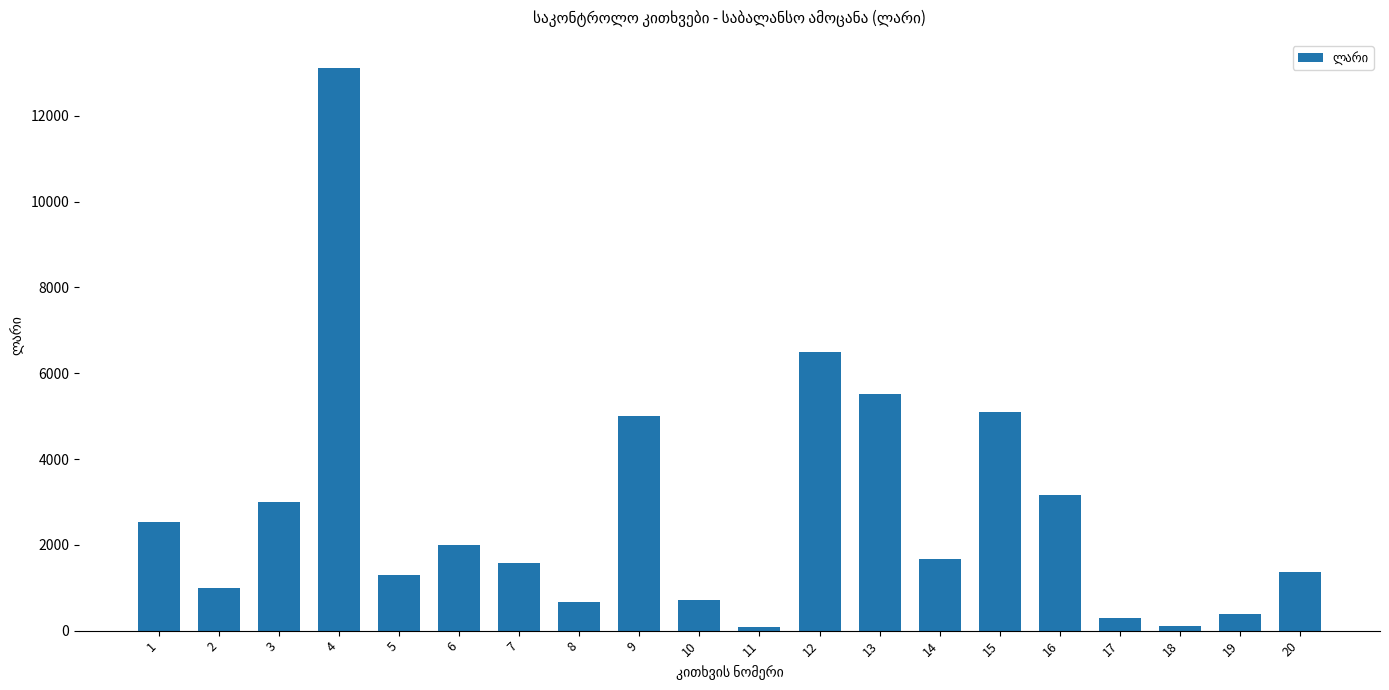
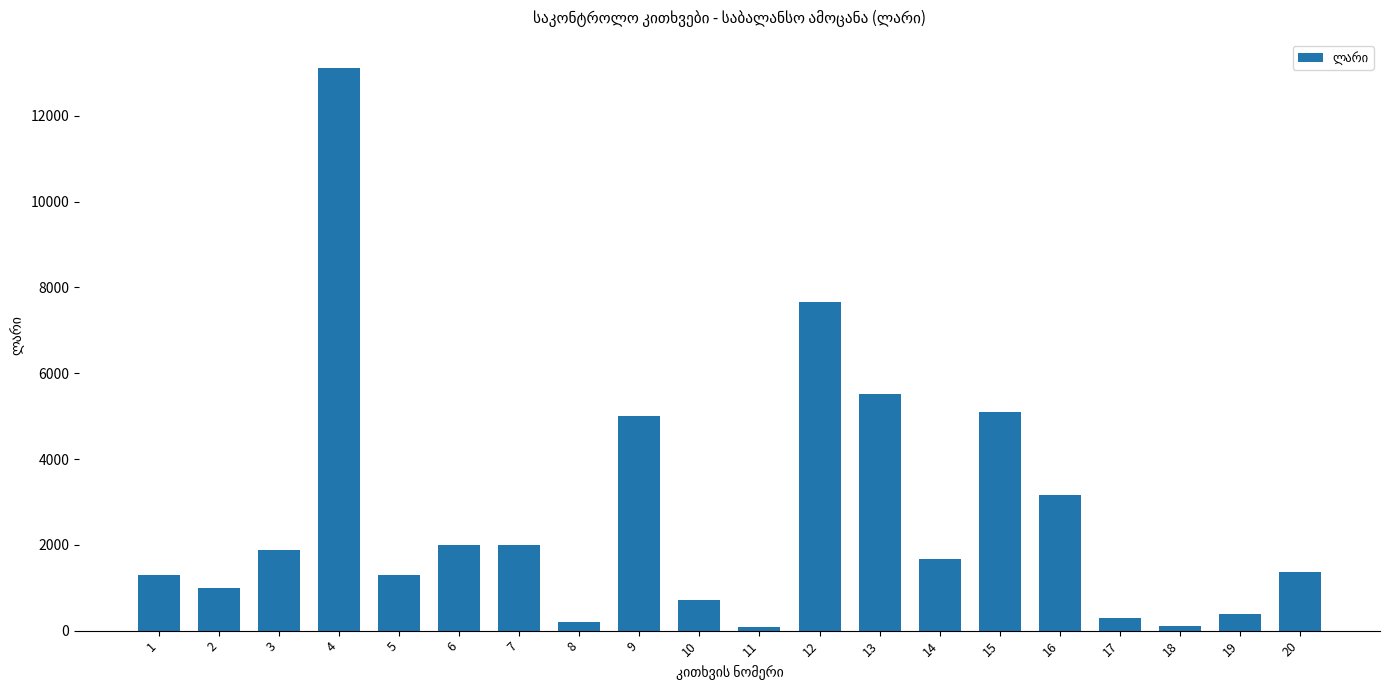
1: 2500 -> 1300
3: 3000 -> 1900
7: 1600 -> 2000
8: 700 -> 200
12: 6500 -> 7700
